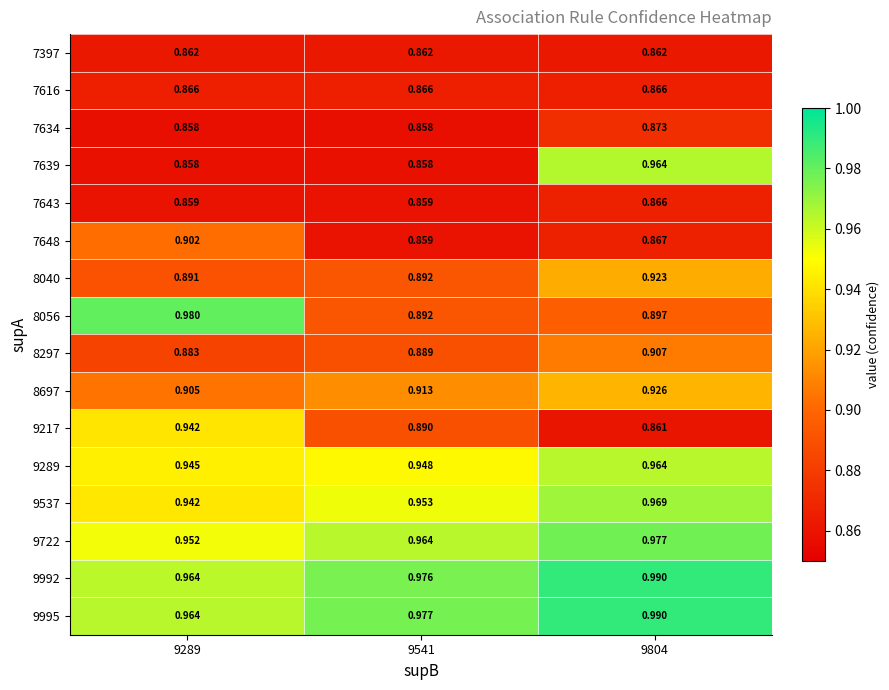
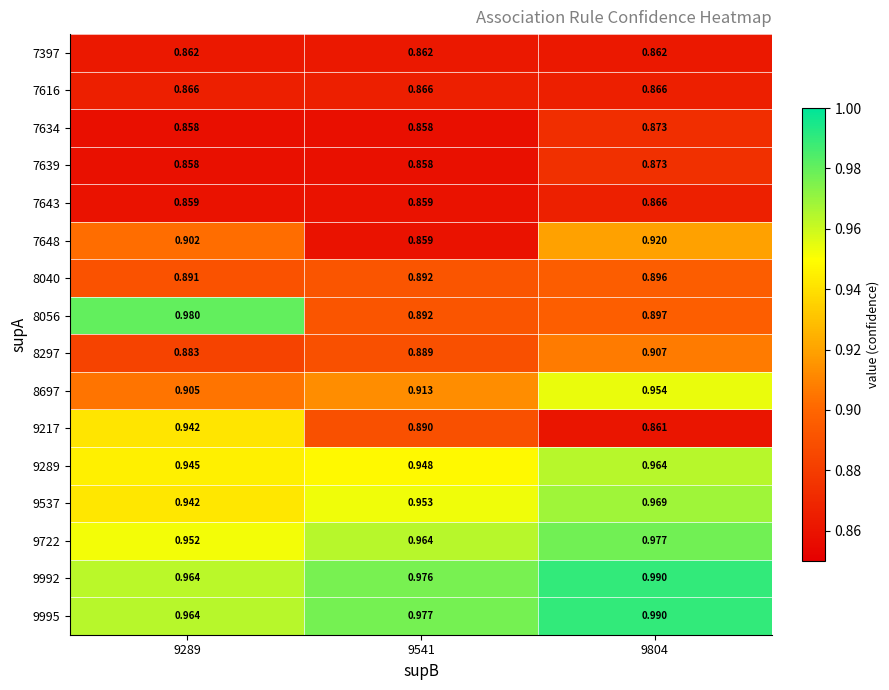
7639, 9804: 0.964 -> 0.873
7648, 9804: 0.867 -> 0.920
8040, 9804: 0.923 -> 0.896
8697, 9804: 0.926 -> 0.954
